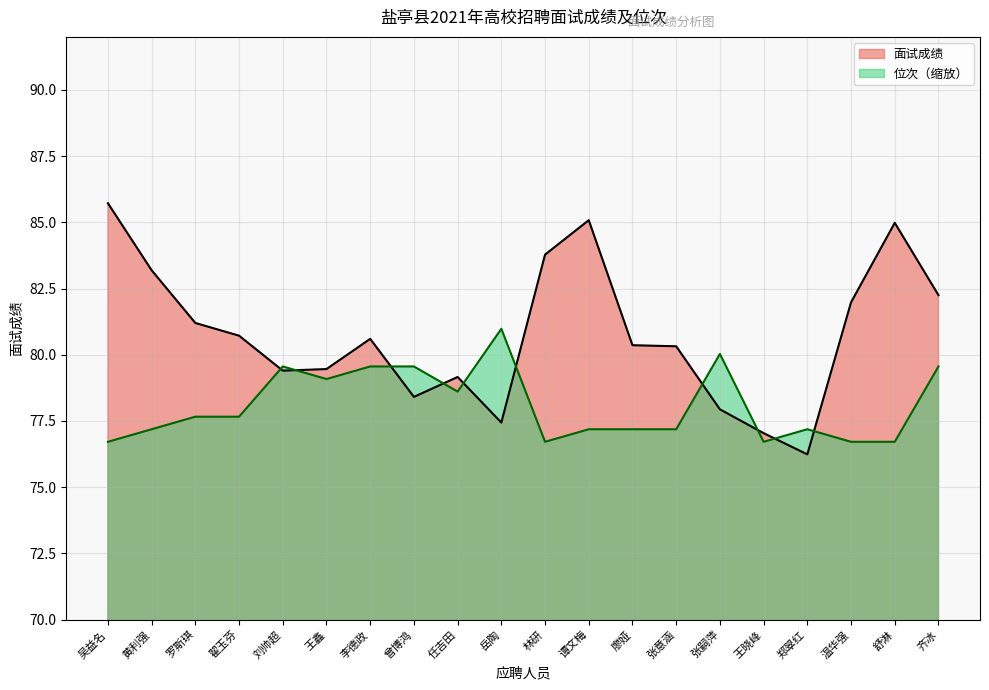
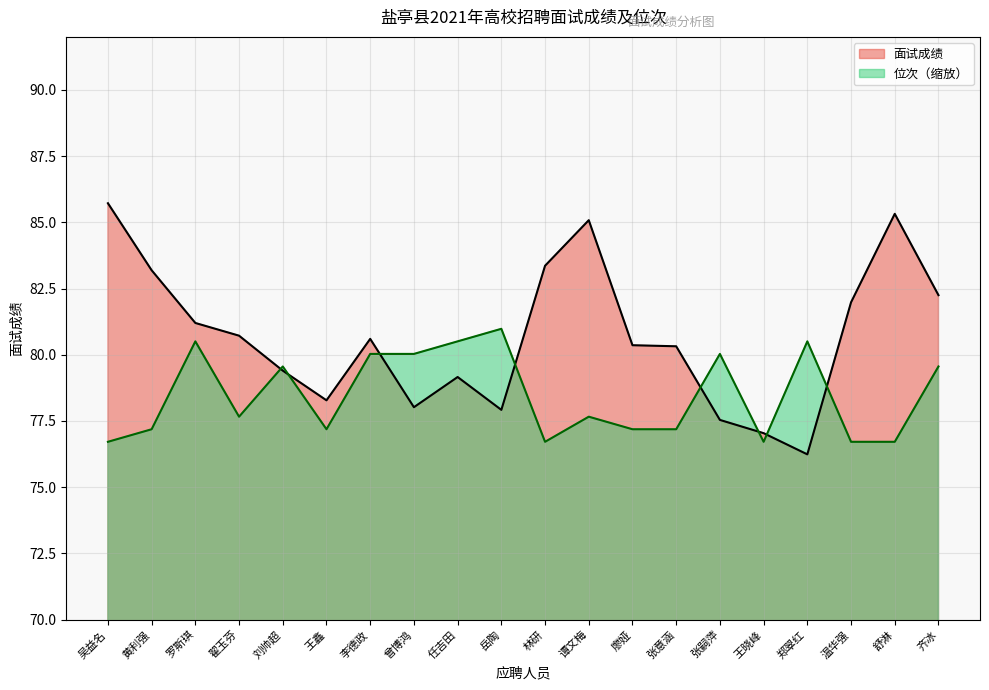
位次（缩放）, 罗斯琪: 77.7 -> 80.5
面试成绩, 王鑫: 79.5 -> 78.3
位次（缩放）, 王鑫: 79.1 -> 77.2
位次（缩放）, 李德政: 79.6 -> 80.0
面试成绩, 曾博鸿: 78.4 -> 78.0
位次（缩放）, 曾博鸿: 79.6 -> 80.0
位次（缩放）, 任吉田: 78.6 -> 80.5
面试成绩, 岳陶: 77.4 -> 77.9
面试成绩, 林研: 83.8 -> 83.4
位次（缩放）, 谭文梅: 77.2 -> 77.7
面试成绩, 张嗣萍: 77.9 -> 77.5
位次（缩放）, 郑翠红: 77.2 -> 80.5
面试成绩, 舒淋: 85.0 -> 85.3
